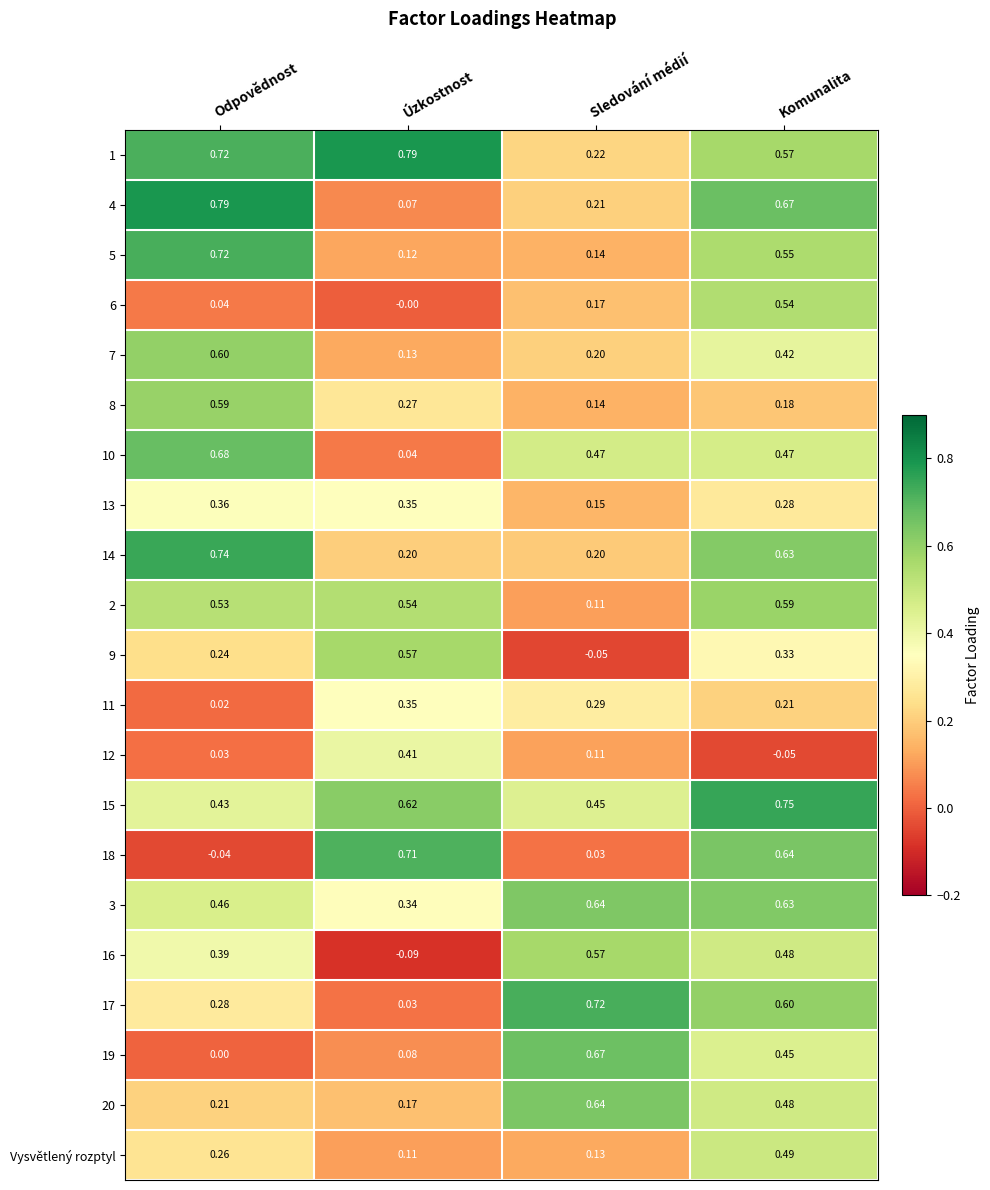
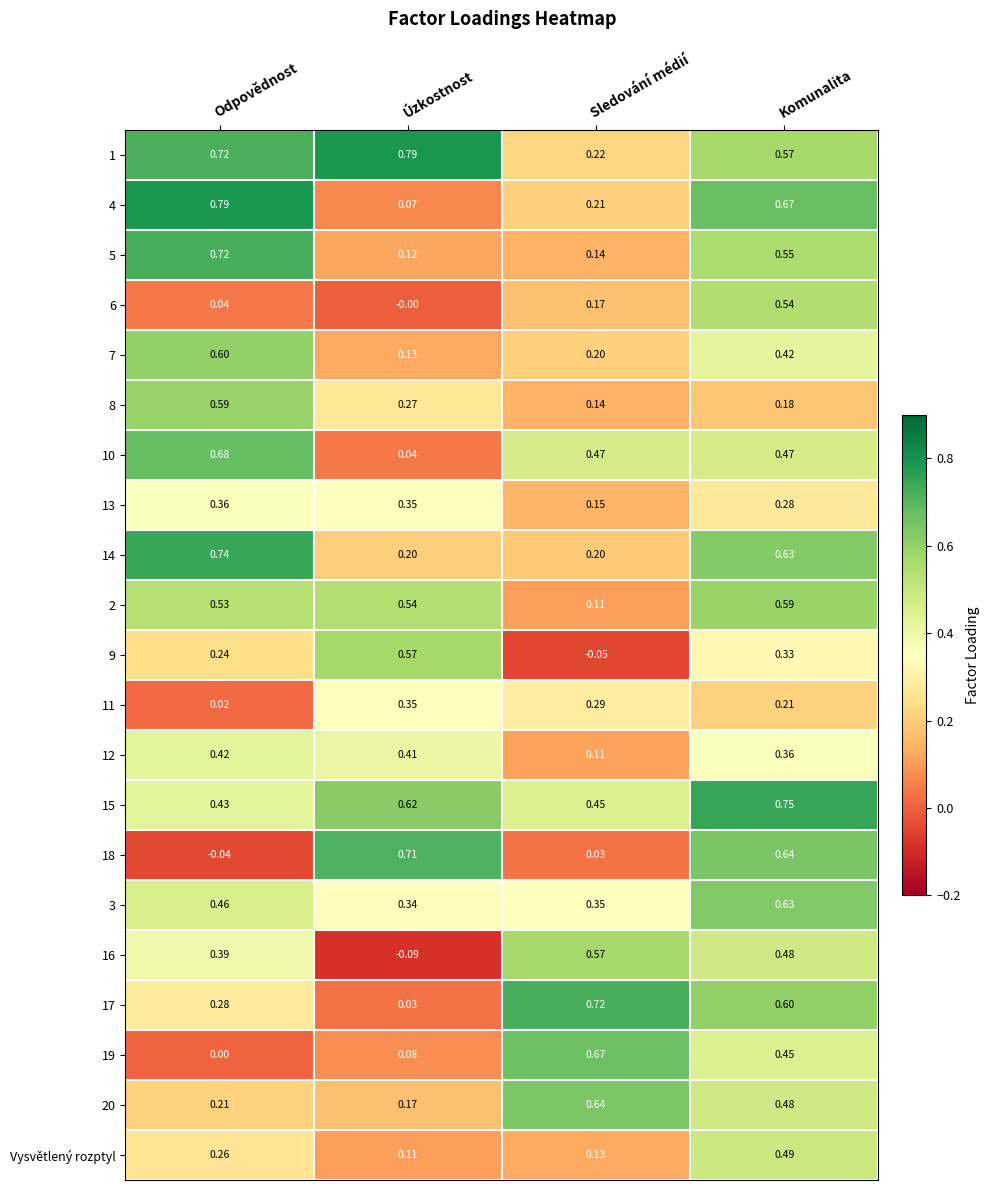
12, Odpovědnost: 0.03 -> 0.42
12, Komunalita: -0.05 -> 0.36
3, Sledování médií: 0.64 -> 0.35
